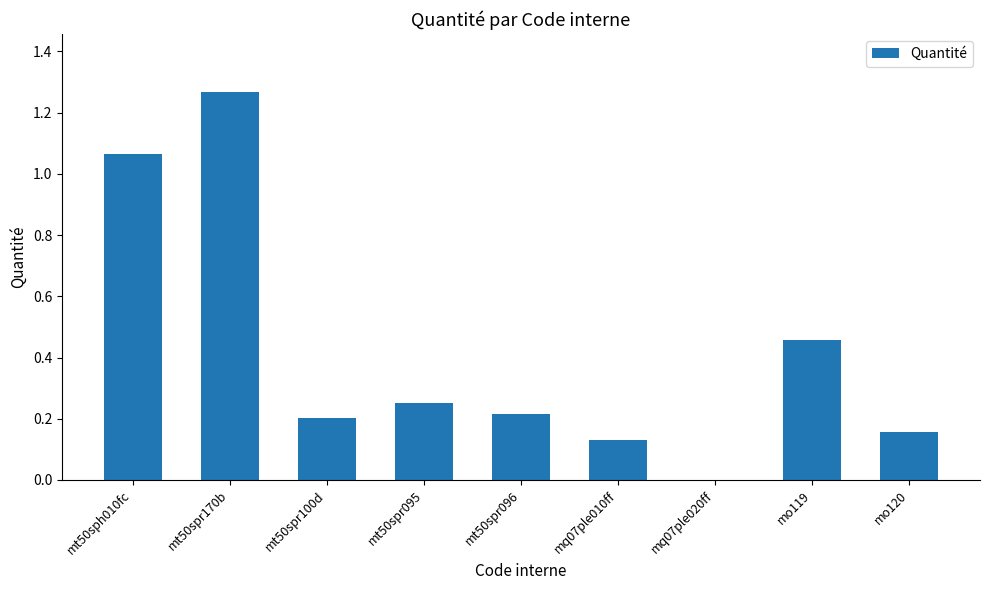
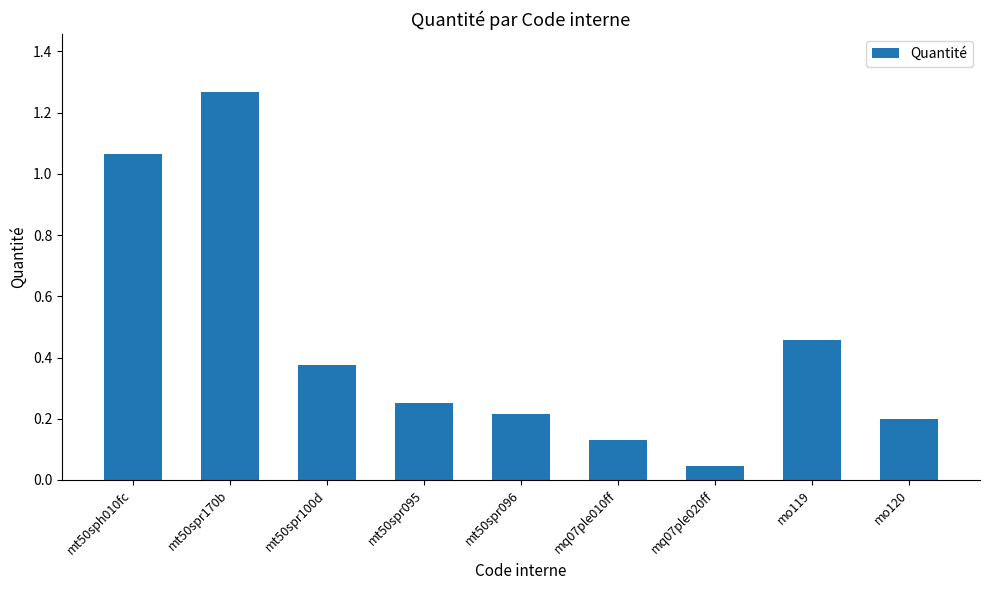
mt50spr100d: 0.20 -> 0.37
mq07ple020ff: 0.00 -> 0.05
mo120: 0.16 -> 0.20
